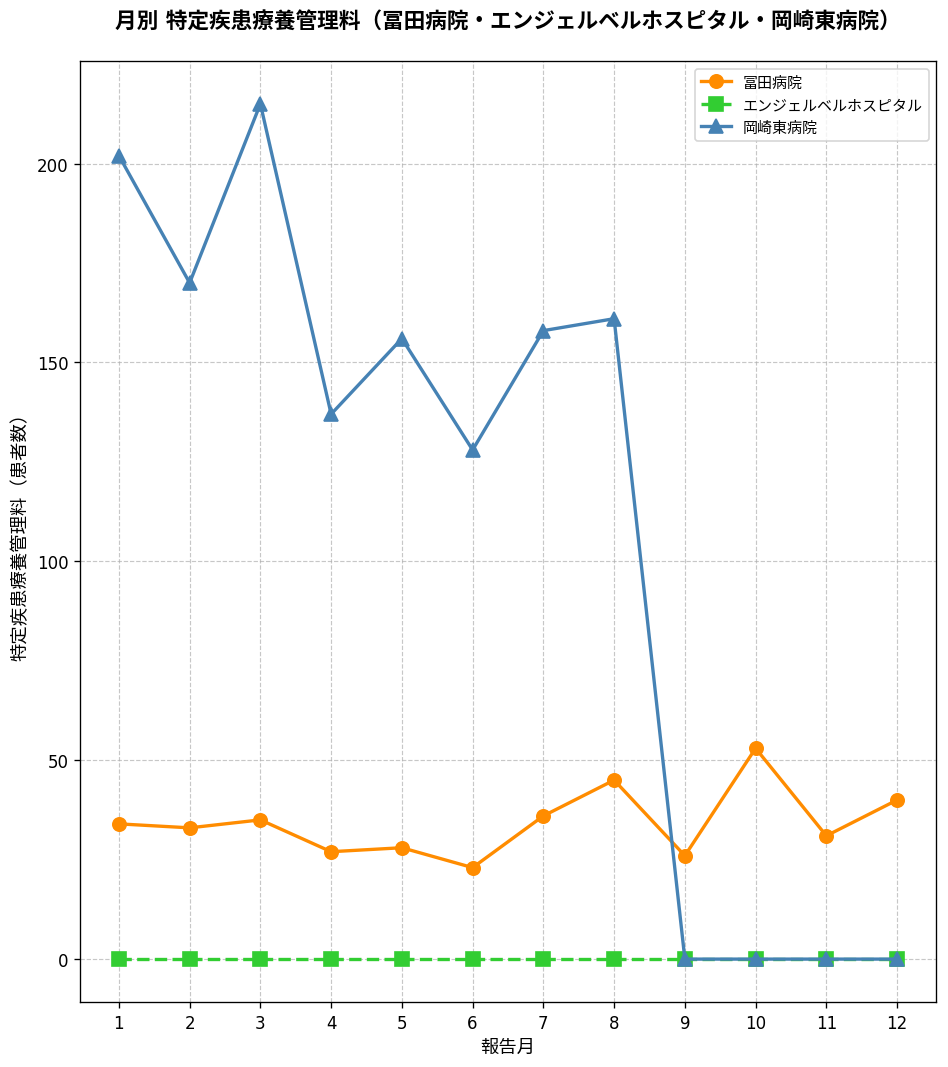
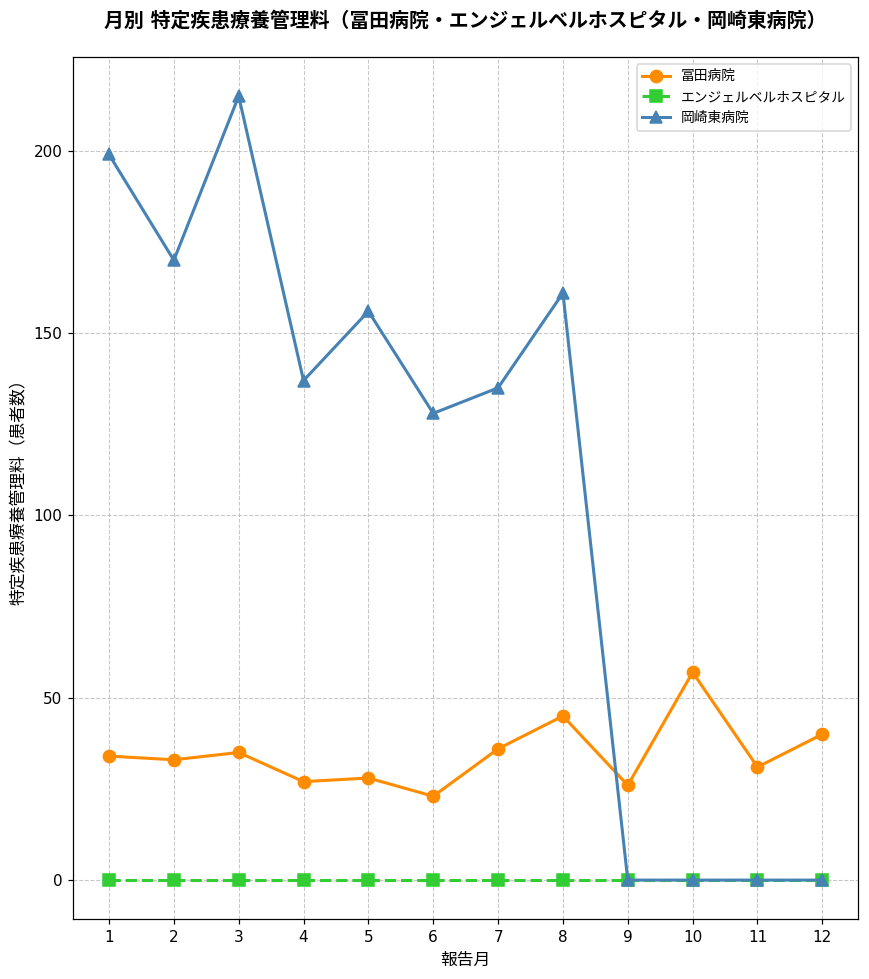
岡崎東病院, 1: 202 -> 199
岡崎東病院, 7: 158 -> 135
冨田病院, 10: 53 -> 57
